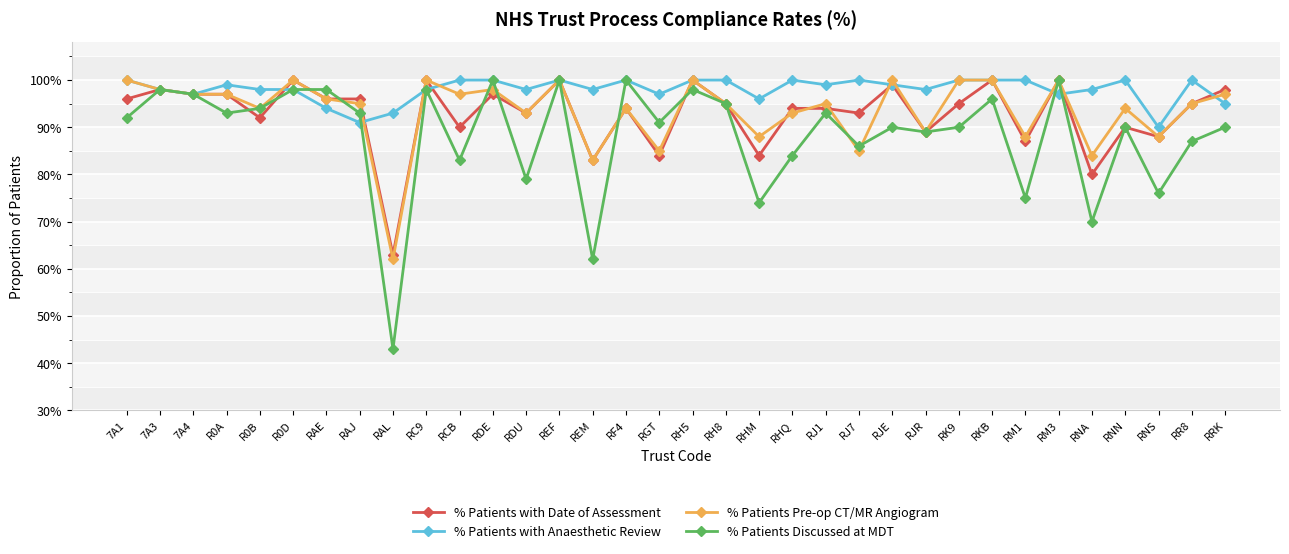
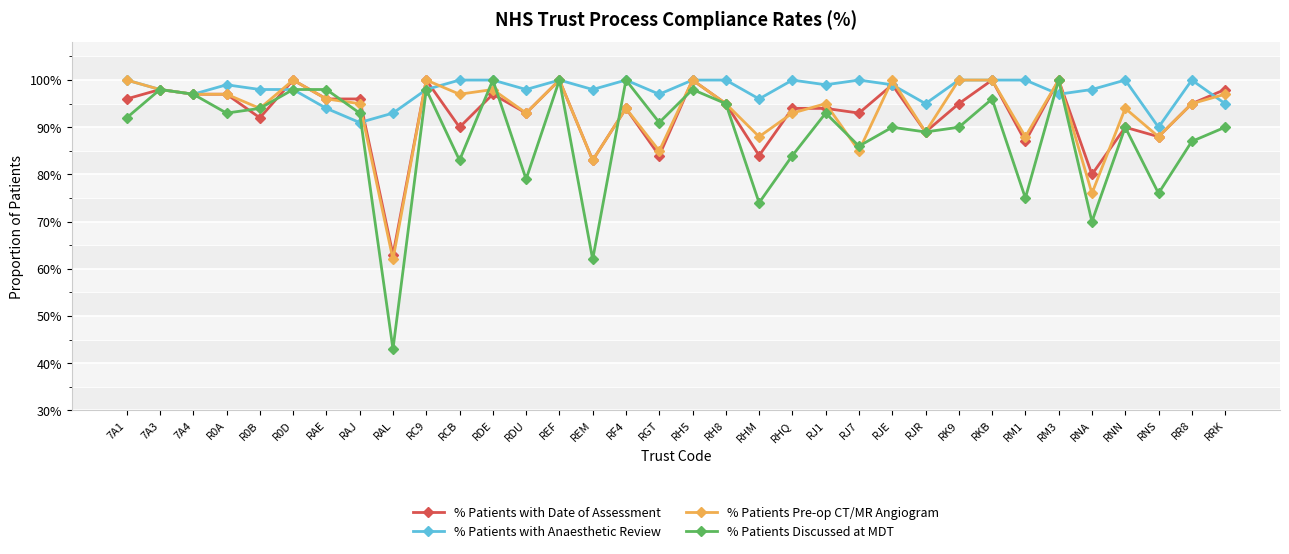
% Patients with Anaesthetic Review, RJR: 98% -> 95%
% Patients Pre-op CT/MR Angiogram, RNA: 84% -> 76%
